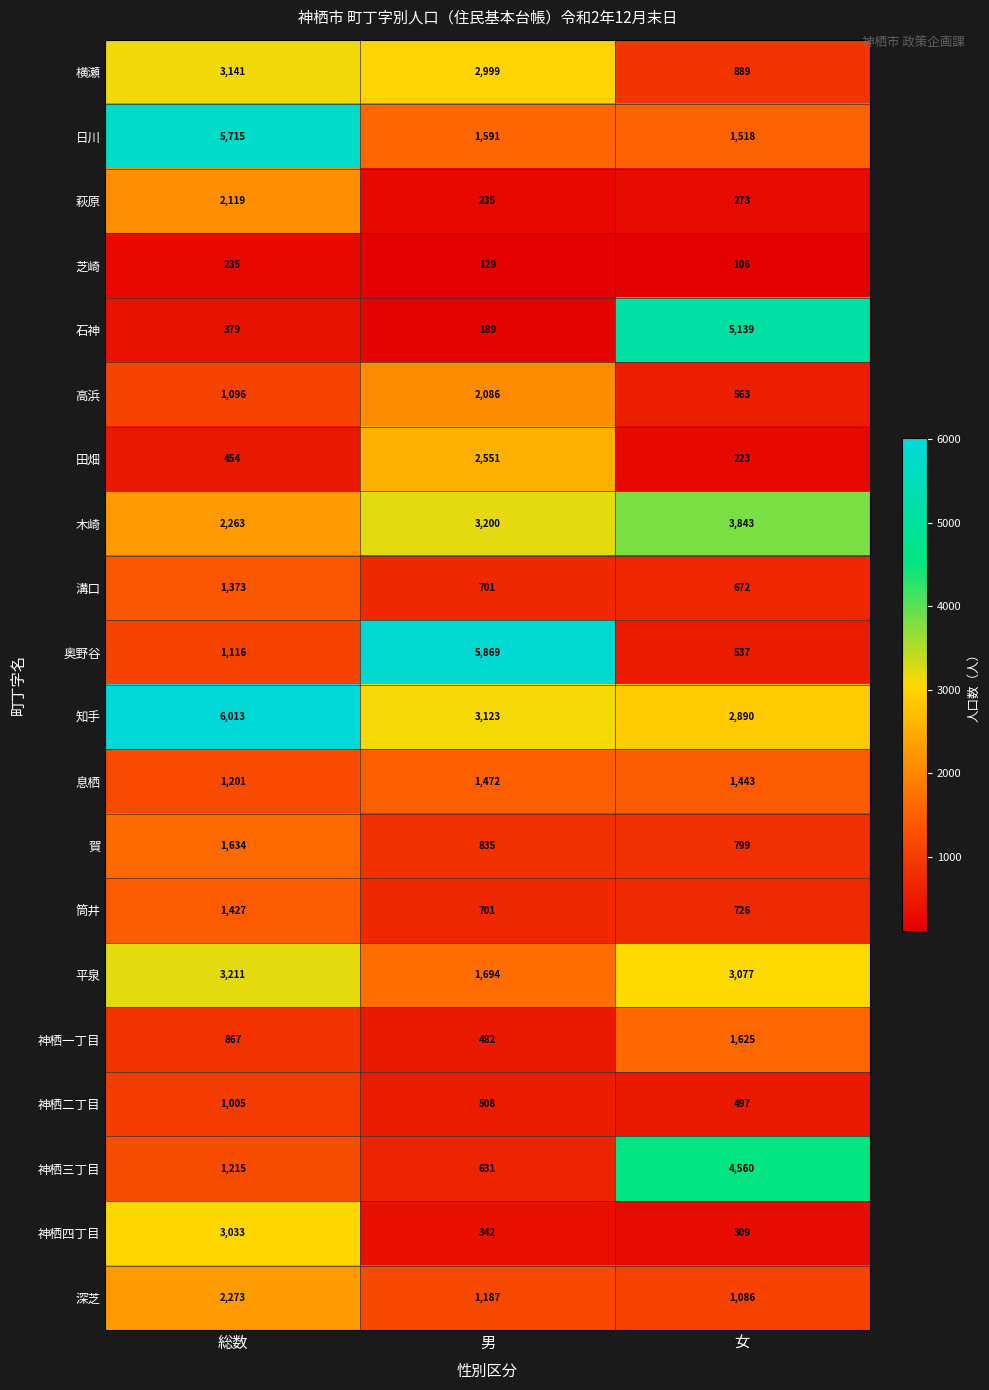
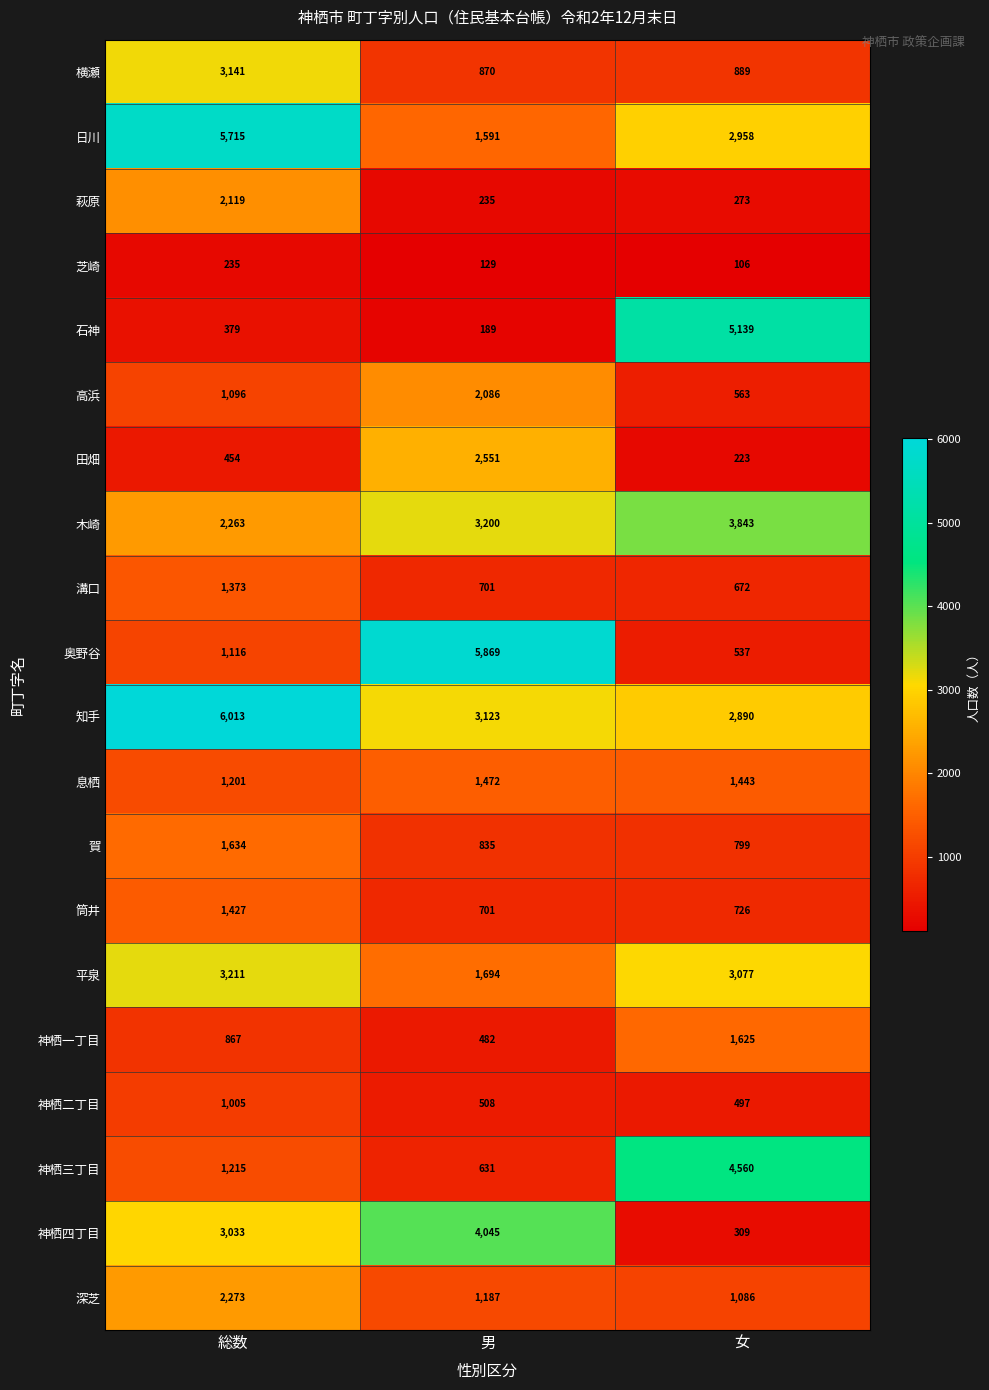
横瀬, 男: 2,999 -> 870
日川, 女: 1,518 -> 2,958
神栖四丁目, 男: 342 -> 4,045
